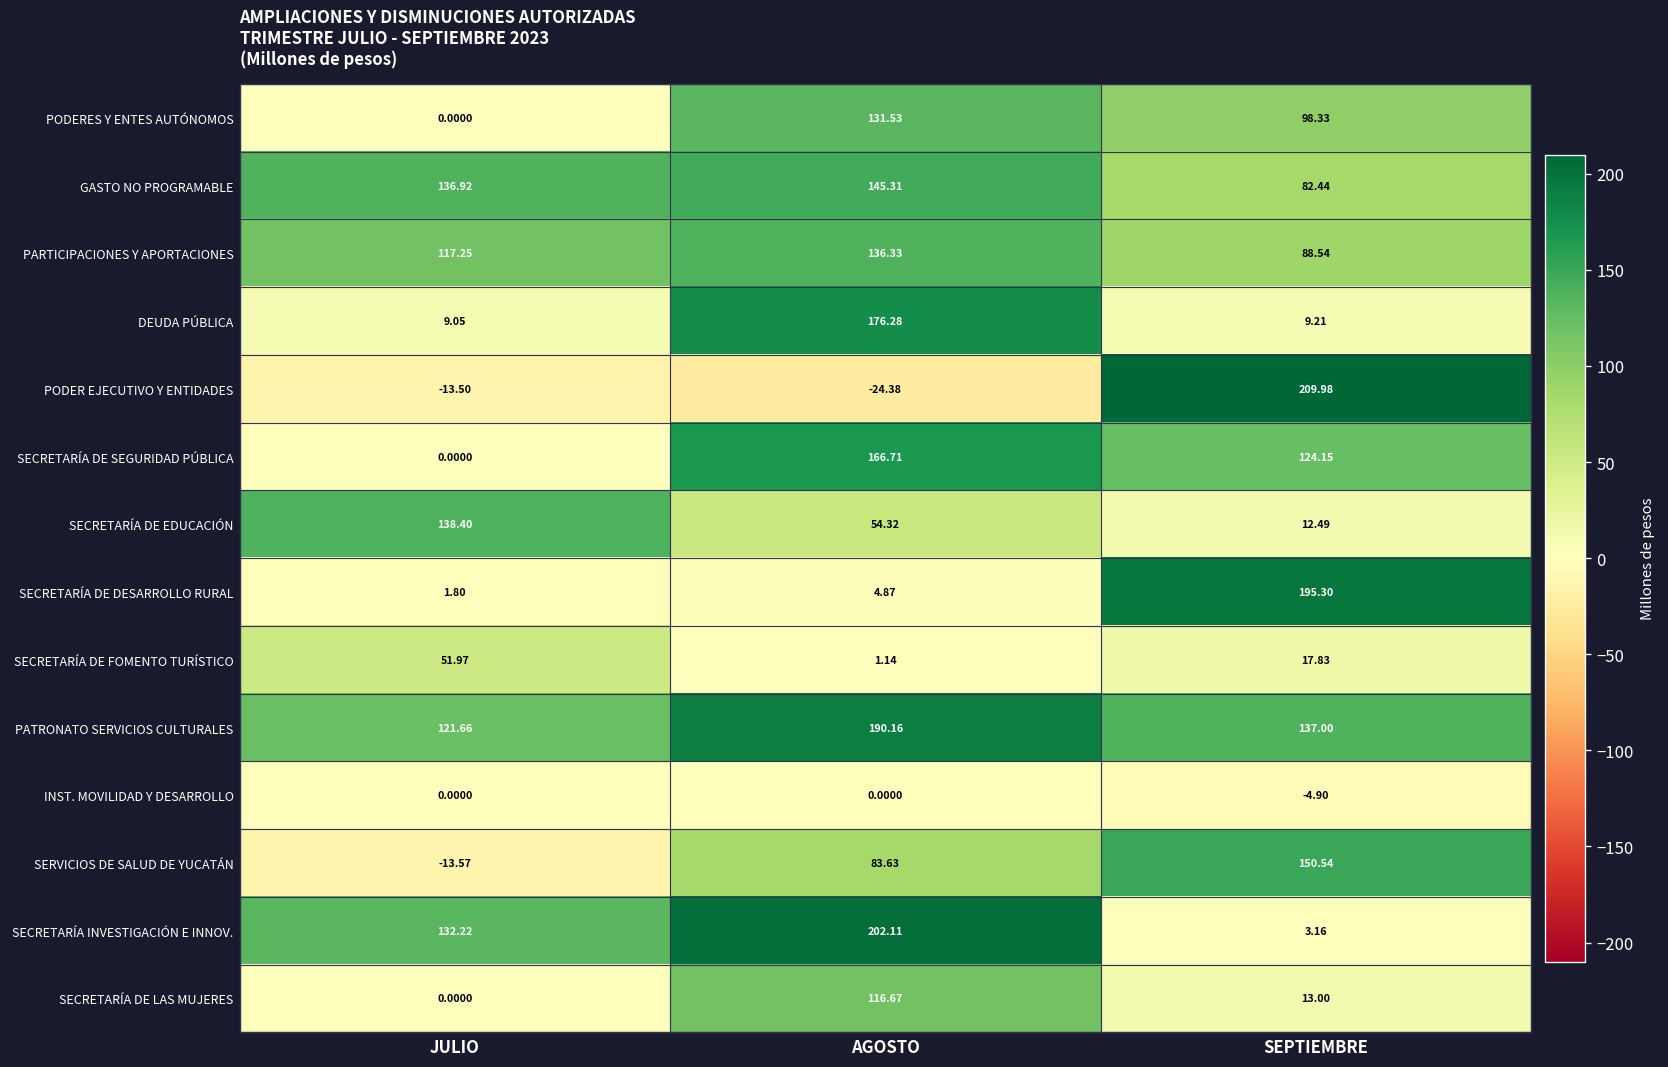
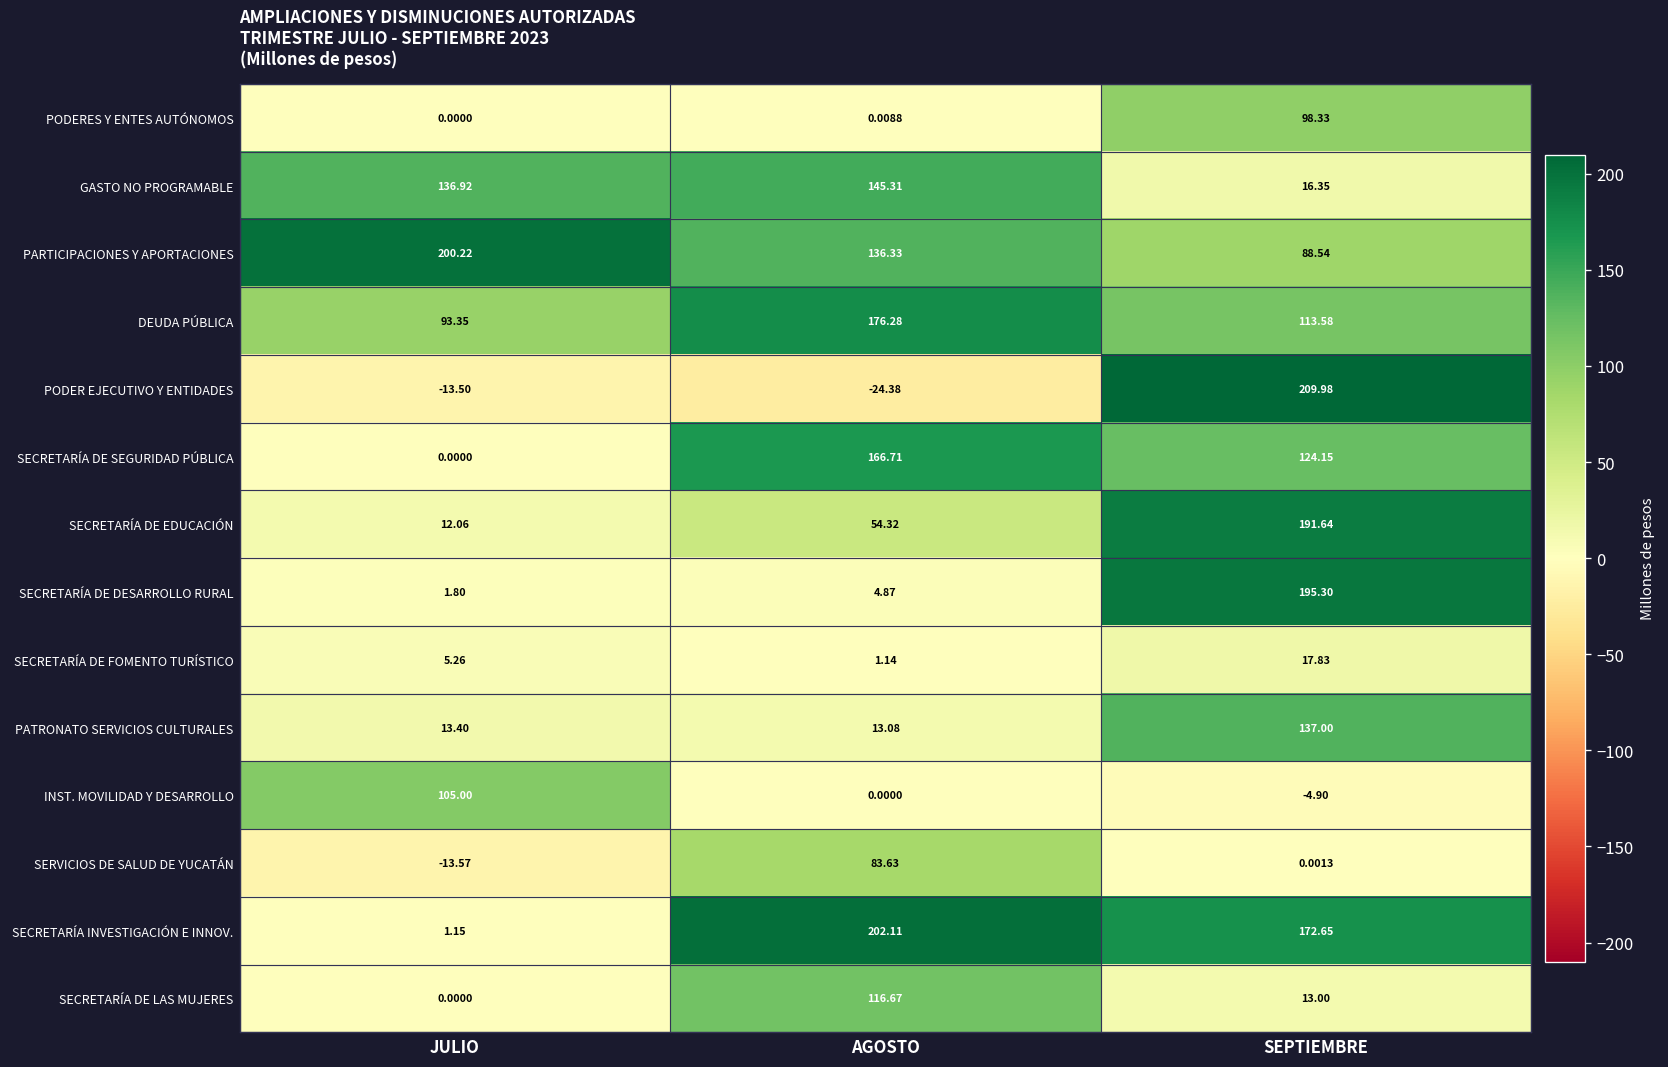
PODERES Y ENTES AUTÓNOMOS, AGOSTO: 131.53 -> 0.0088
GASTO NO PROGRAMABLE, SEPTIEMBRE: 82.44 -> 16.35
PARTICIPACIONES Y APORTACIONES, JULIO: 117.25 -> 200.22
DEUDA PÚBLICA, JULIO: 9.05 -> 93.35
DEUDA PÚBLICA, SEPTIEMBRE: 9.21 -> 113.58
SECRETARÍA DE EDUCACIÓN, JULIO: 138.40 -> 12.06
SECRETARÍA DE EDUCACIÓN, SEPTIEMBRE: 12.49 -> 191.64
SECRETARÍA DE FOMENTO TURÍSTICO, JULIO: 51.97 -> 5.26
PATRONATO SERVICIOS CULTURALES, JULIO: 121.66 -> 13.40
PATRONATO SERVICIOS CULTURALES, AGOSTO: 190.16 -> 13.08
INST. MOVILIDAD Y DESARROLLO, JULIO: 0.0000 -> 105.00
SERVICIOS DE SALUD DE YUCATÁN, SEPTIEMBRE: 150.54 -> 0.0013
SECRETARÍA INVESTIGACIÓN E INNOV., JULIO: 132.22 -> 1.15
SECRETARÍA INVESTIGACIÓN E INNOV., SEPTIEMBRE: 3.16 -> 172.65
